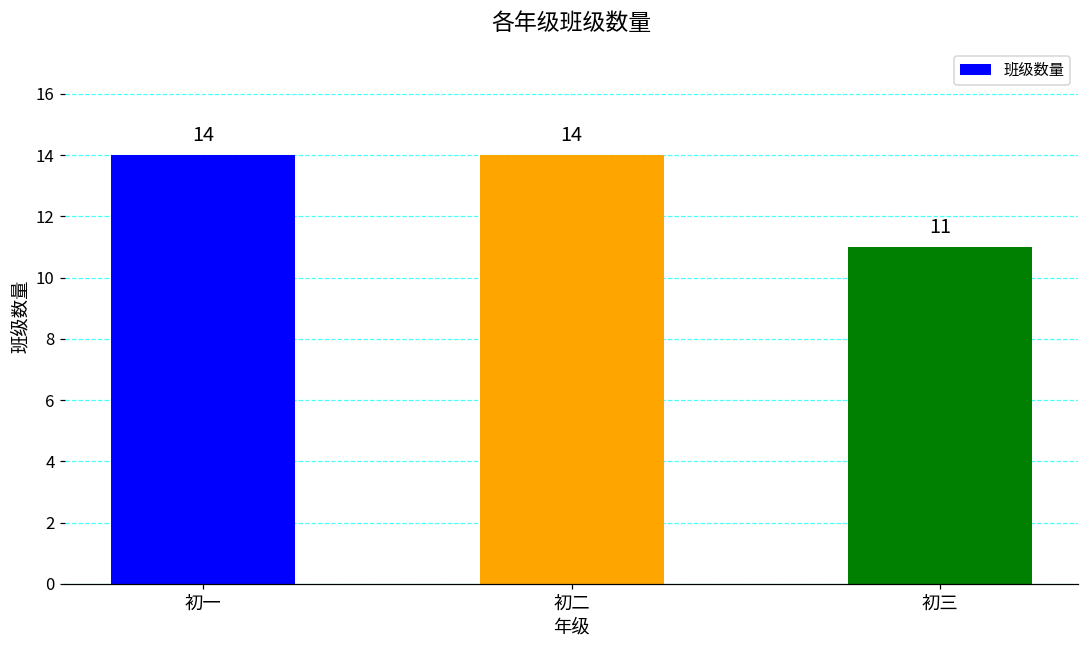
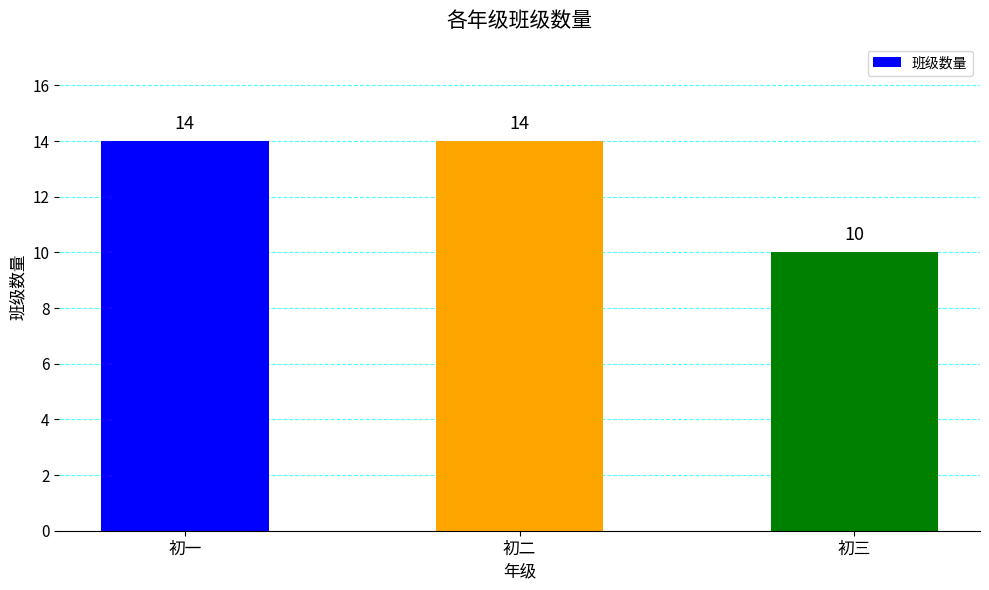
初三: 11 -> 10
